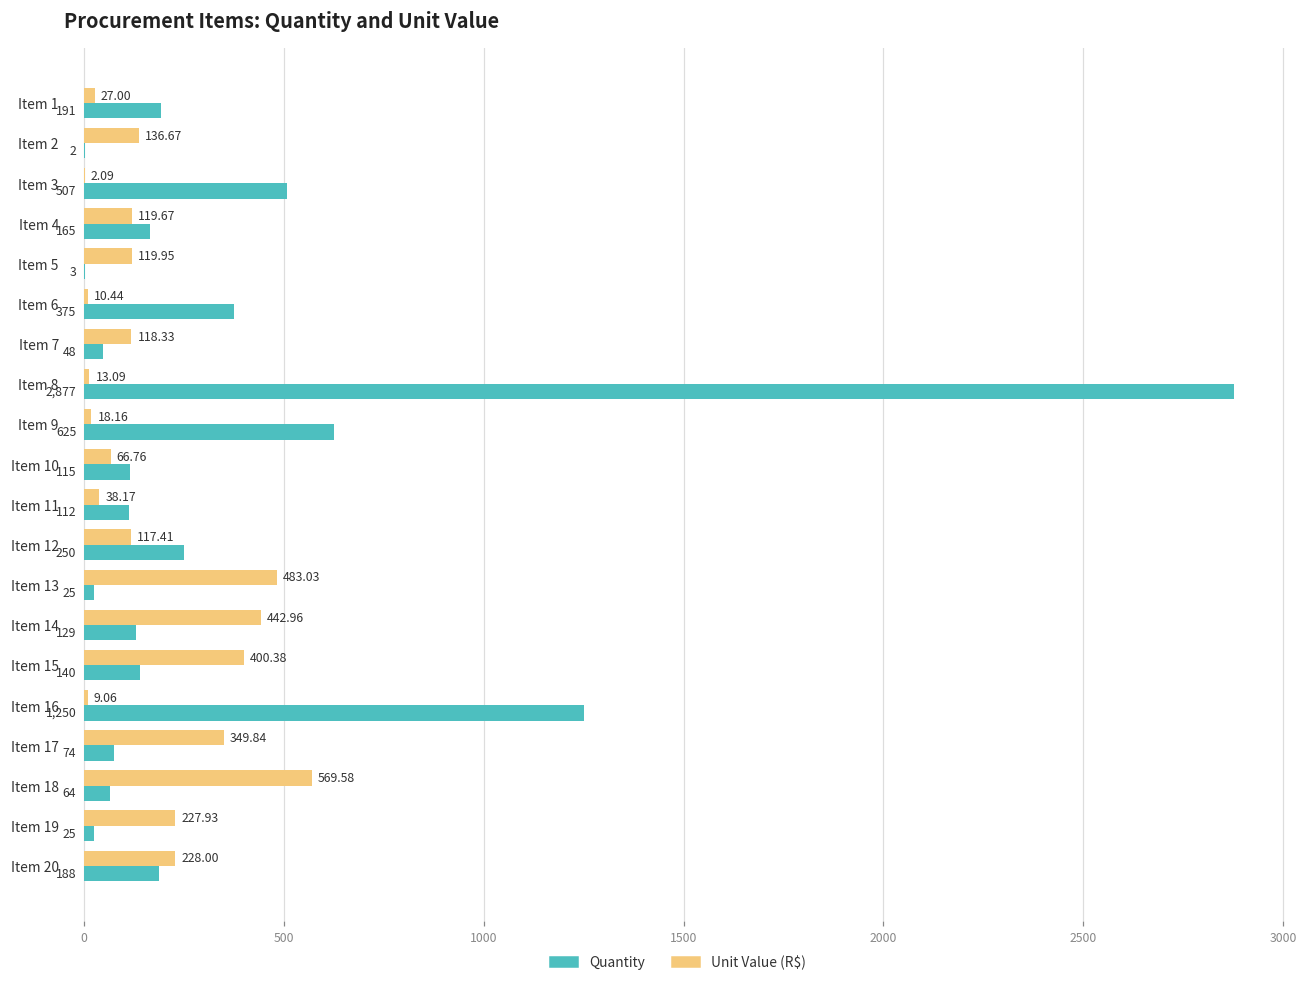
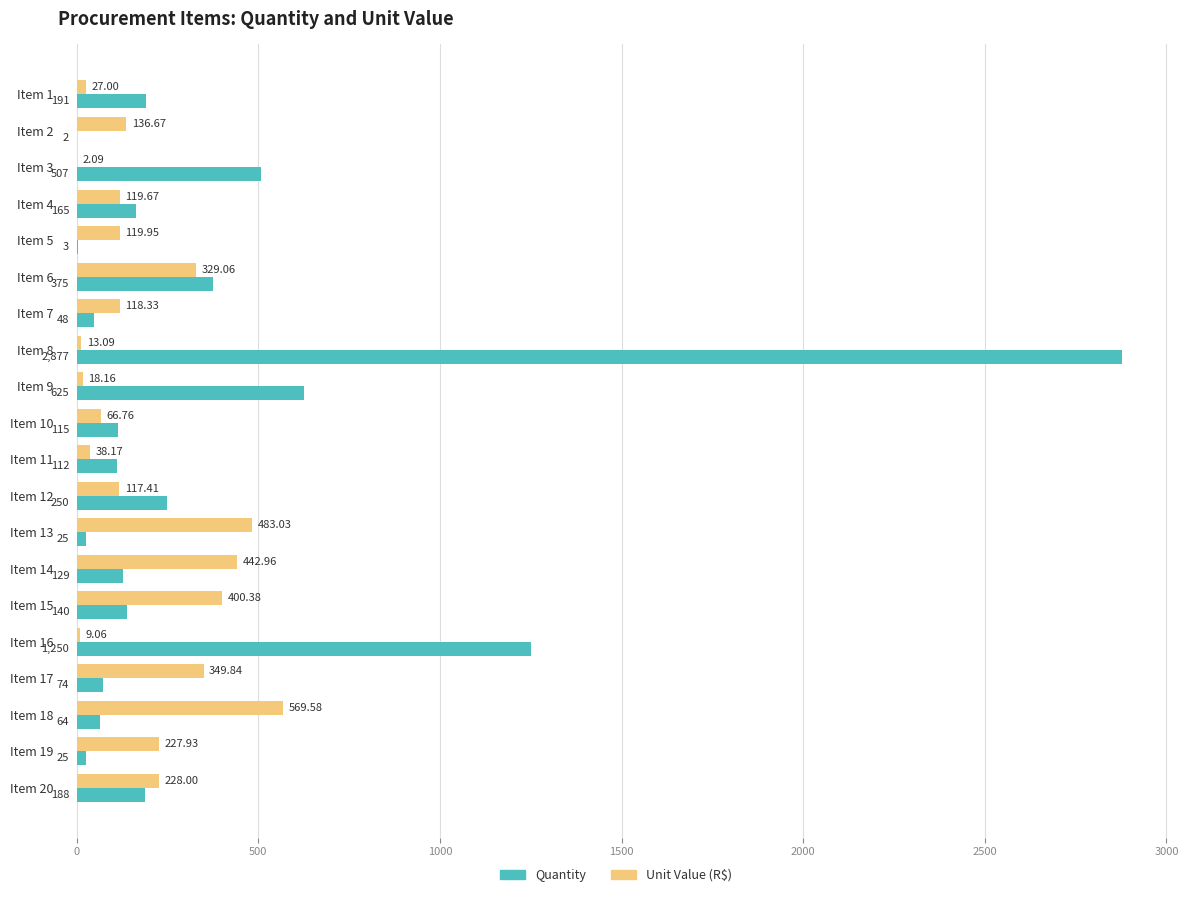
Unit Value (R$), Item 6: 10.44 -> 329.06
